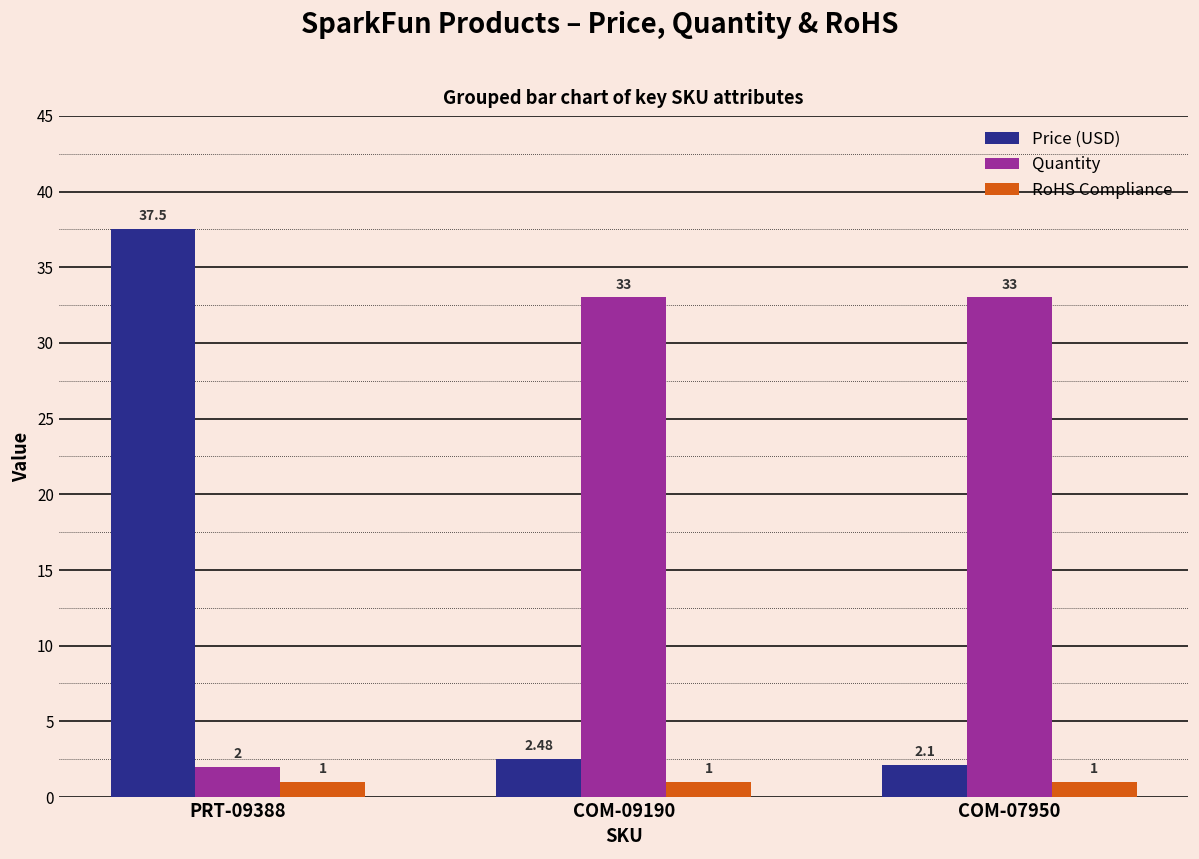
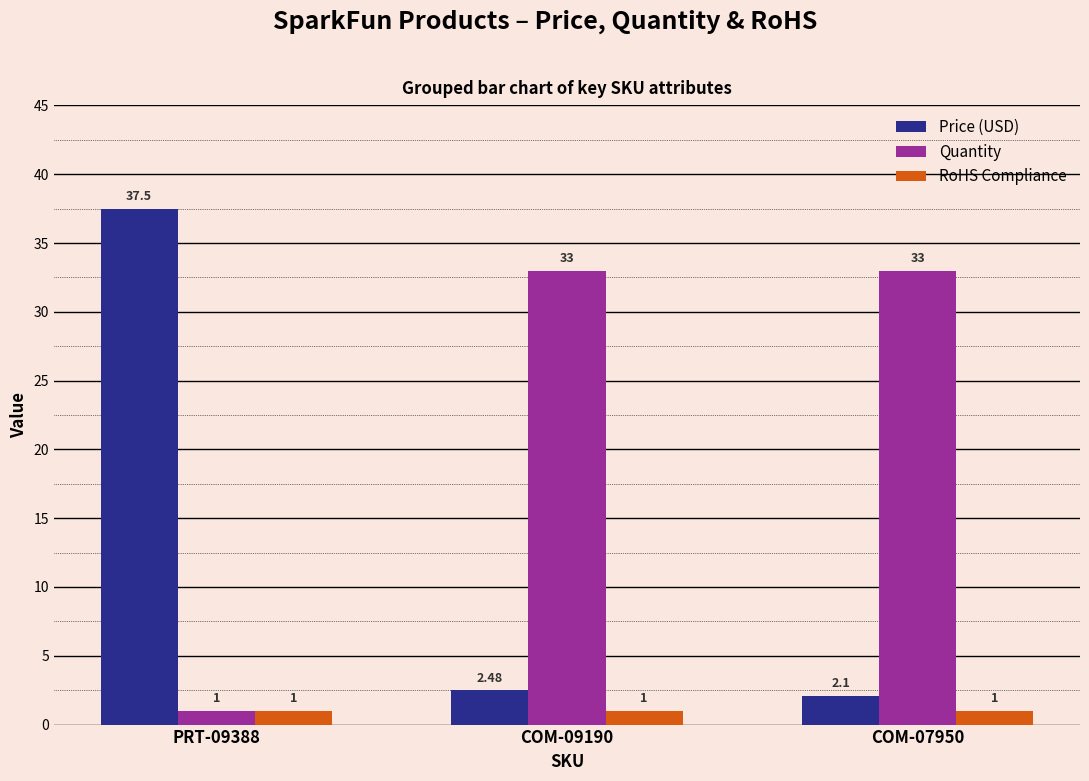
Quantity, PRT-09388: 2 -> 1
